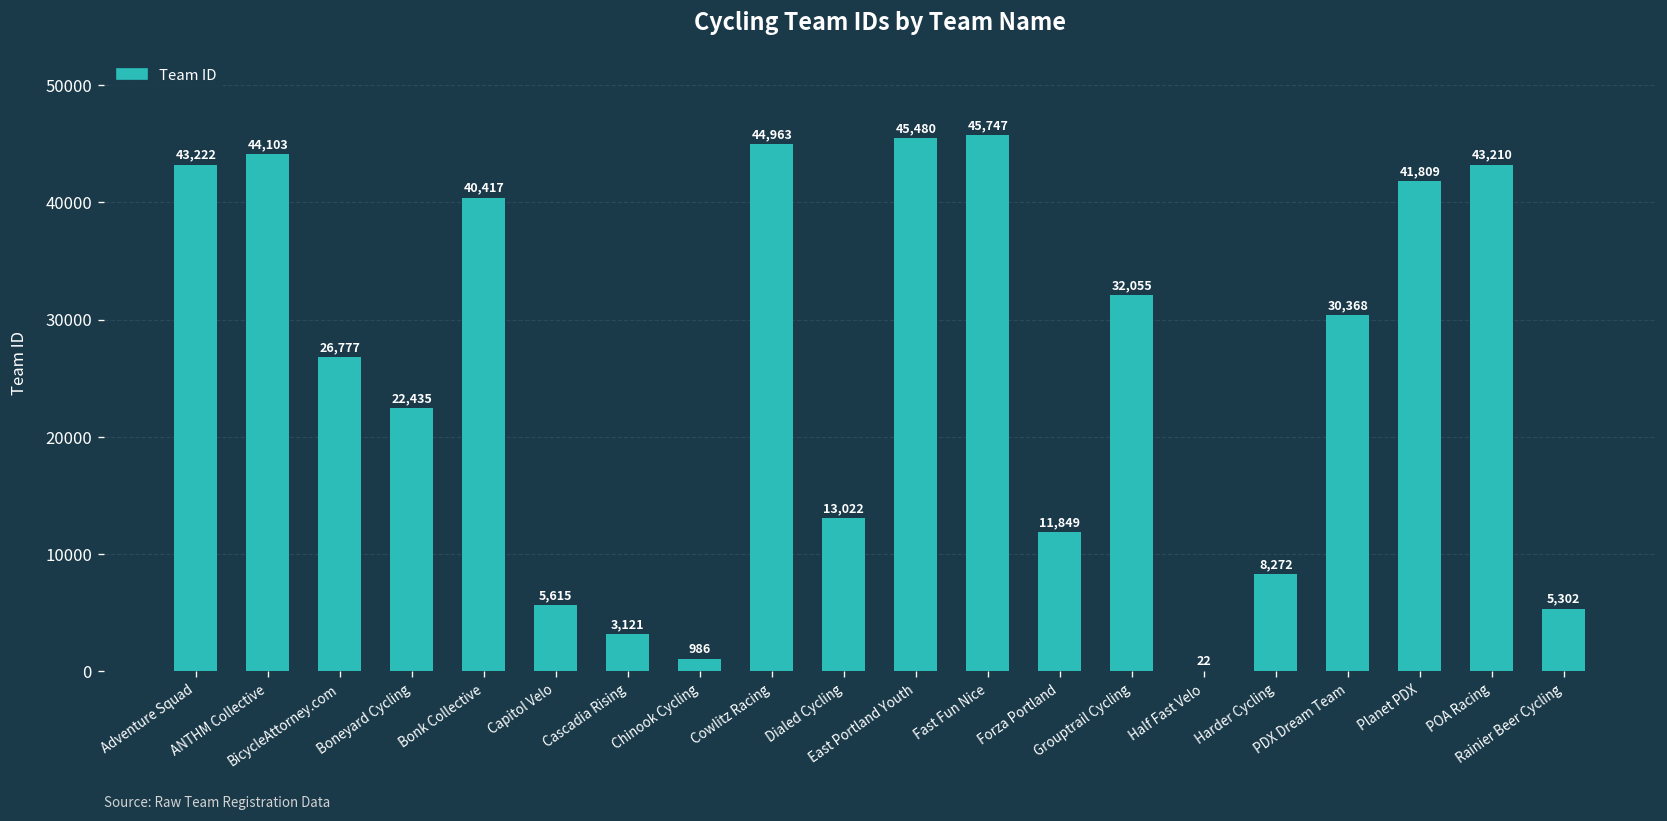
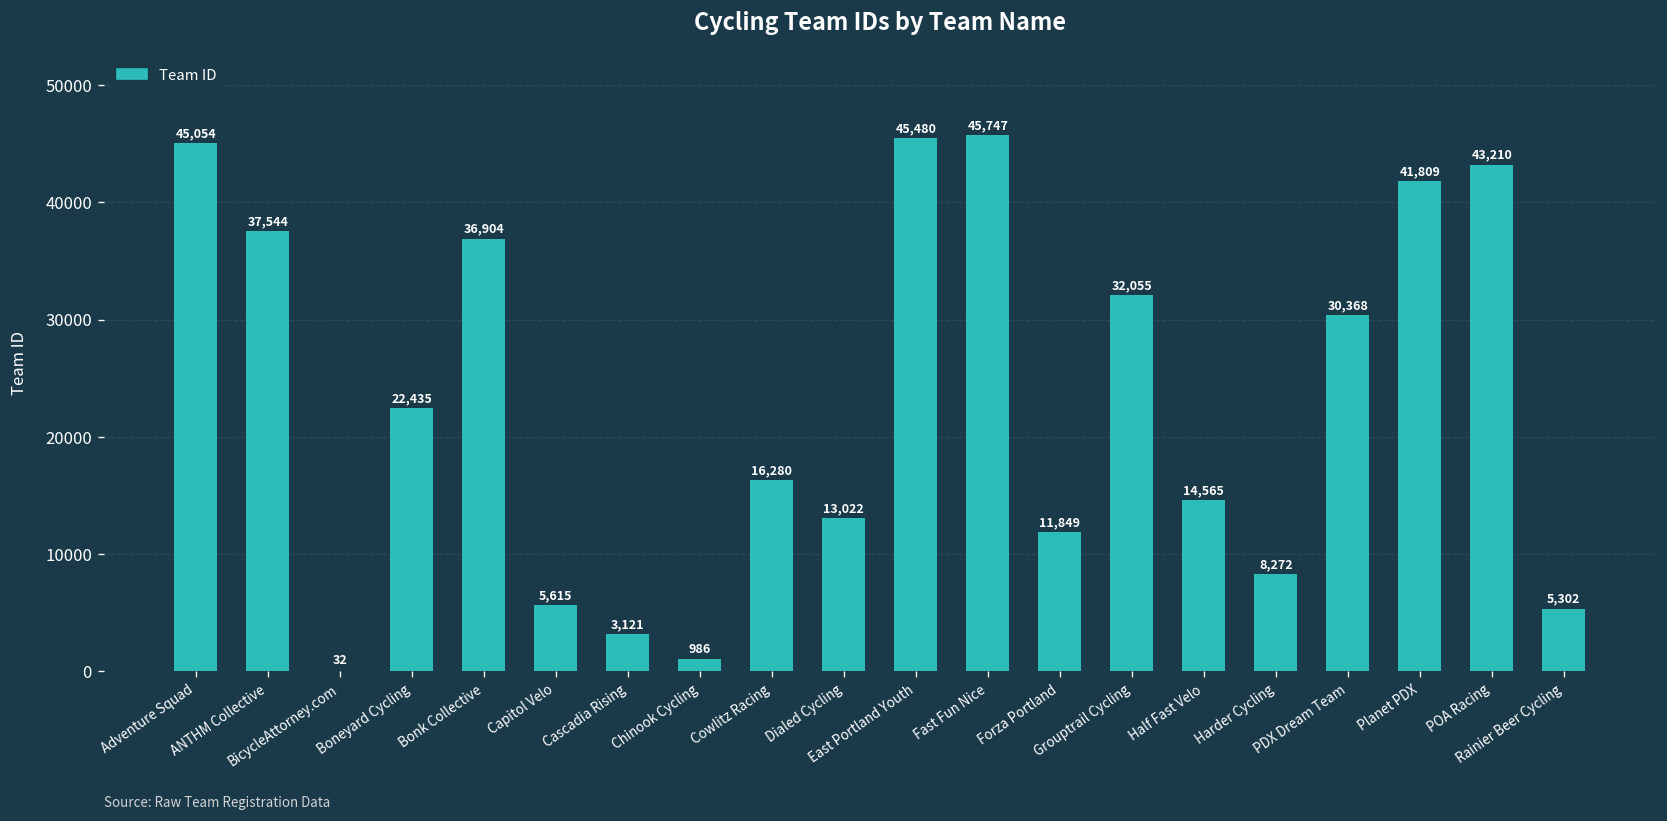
Adventure Squad: 43,222 -> 45,054
ANTHM Collective: 44,103 -> 37,544
BicycleAttorney.com: 26,777 -> 32
Bonk Collective: 40,417 -> 36,904
Cowlitz Racing: 44,963 -> 16,280
Half Fast Velo: 22 -> 14,565
